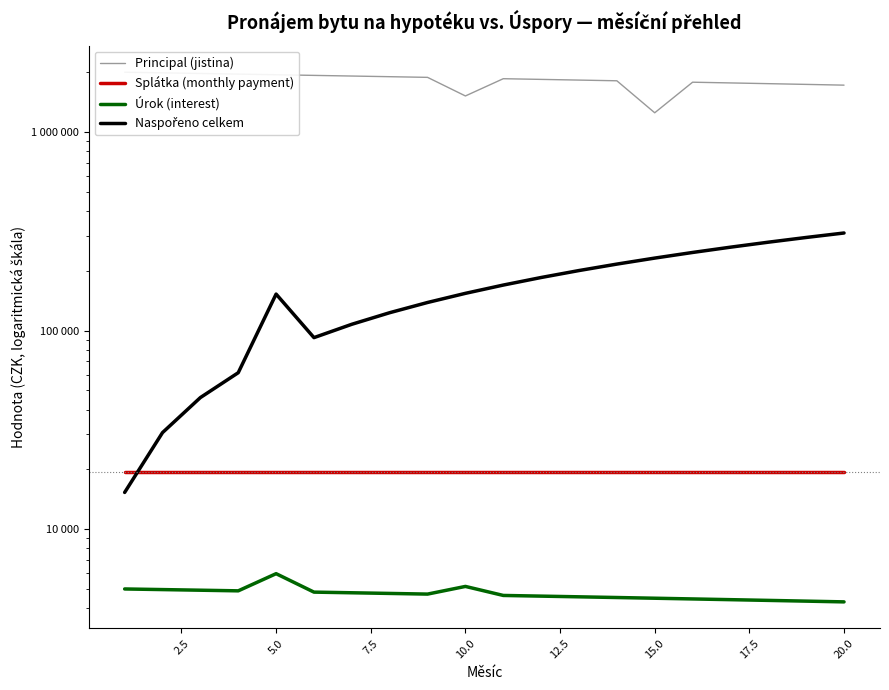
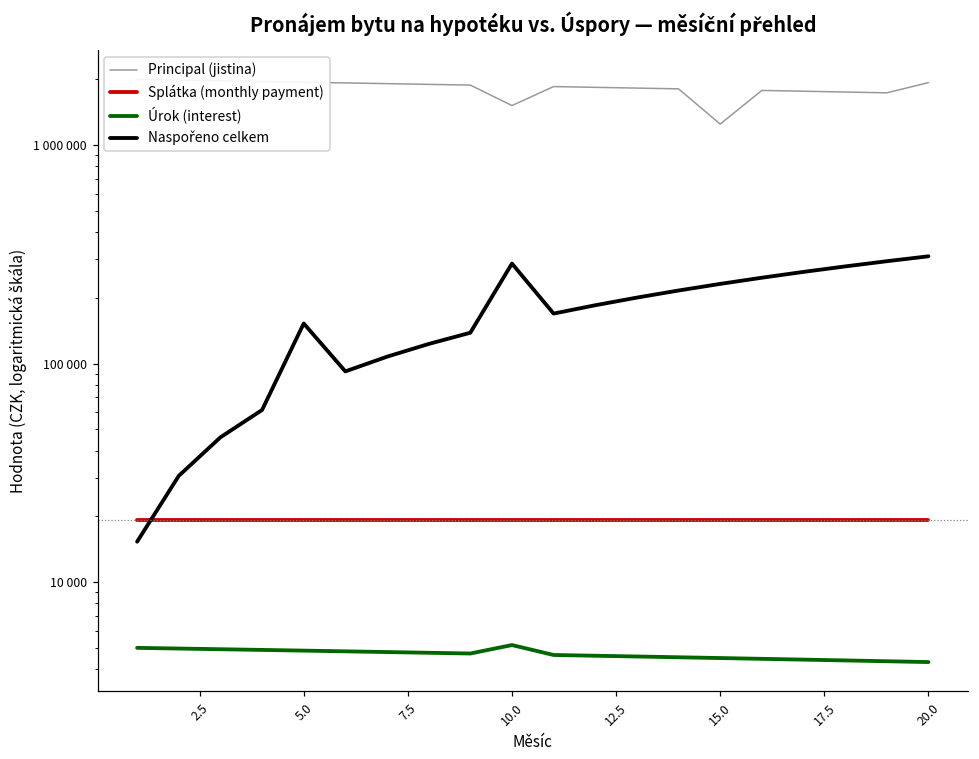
Úrok (interest), 5.0: 6000 -> 4900
Naspořeno celkem, 10.0: 150000 -> 290000
Principal (jistina), 20.0: 1700000 -> 1900000
